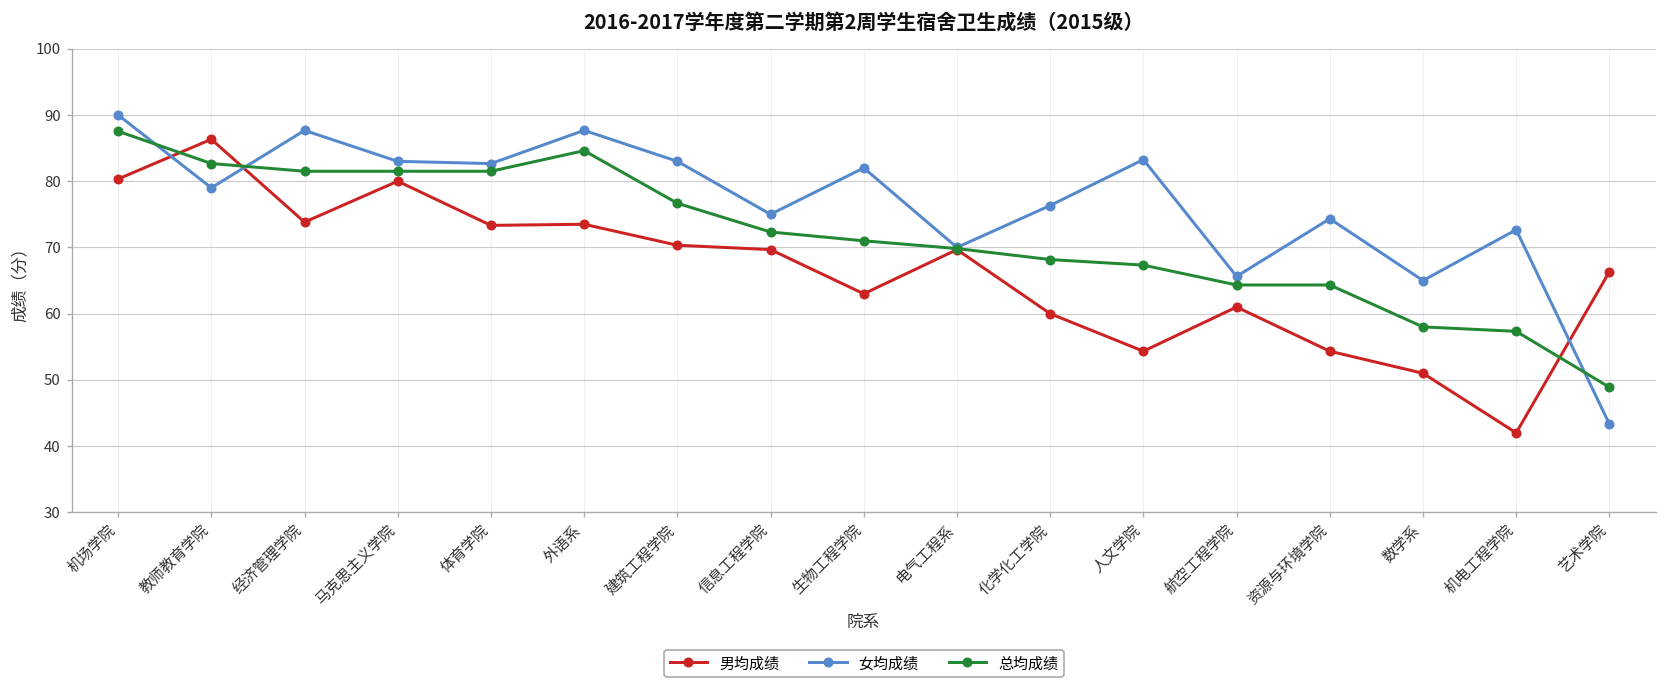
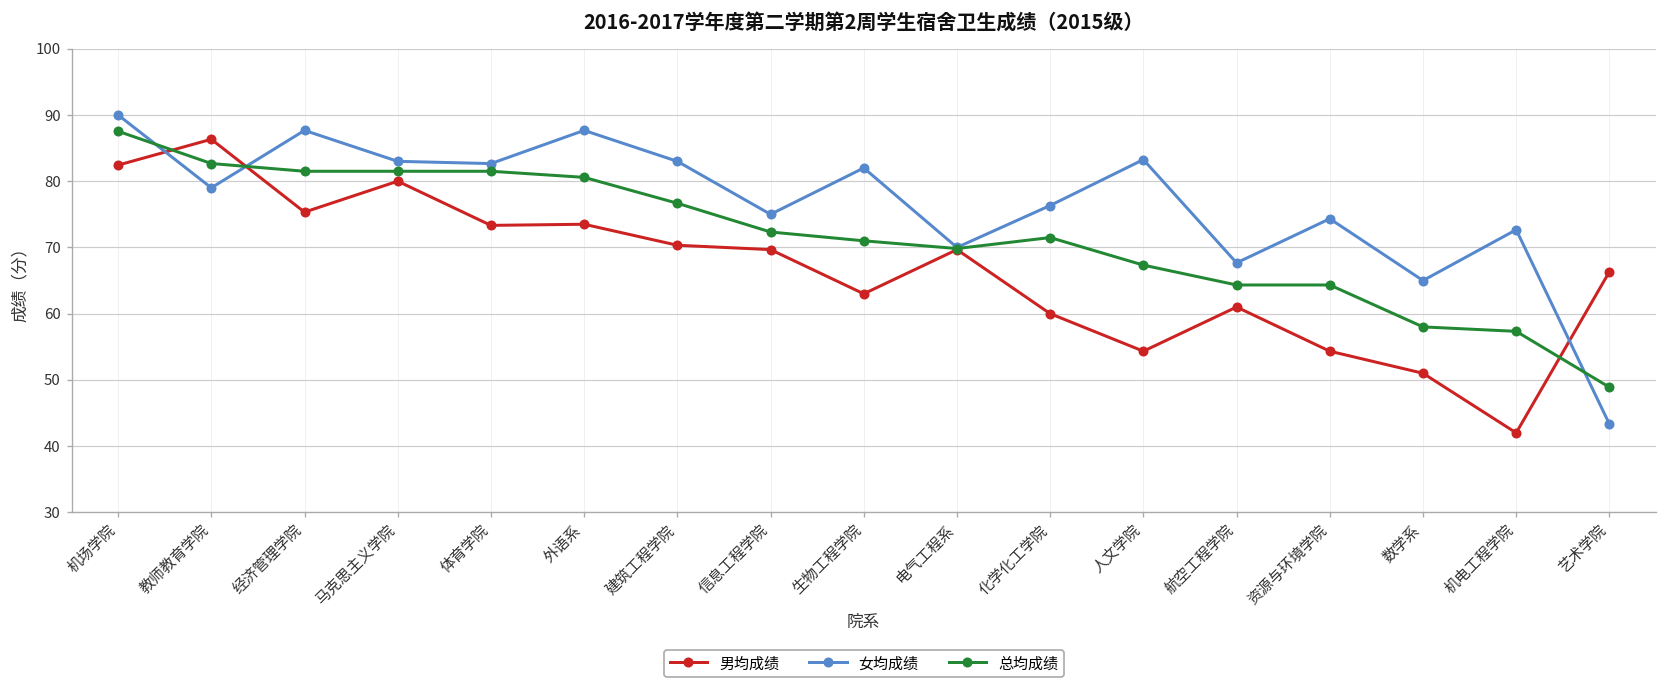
男均成绩, 机场学院: 80 -> 82
男均成绩, 经济管理学院: 74 -> 75
总均成绩, 外语系: 85 -> 81
总均成绩, 化学化工学院: 68 -> 71
女均成绩, 航空工程学院: 66 -> 68
